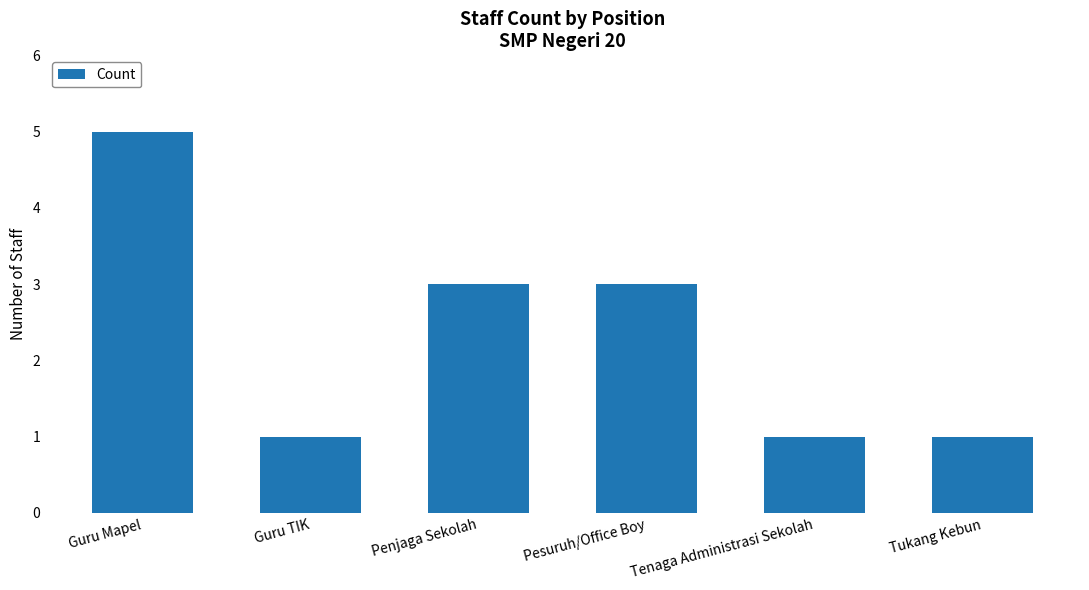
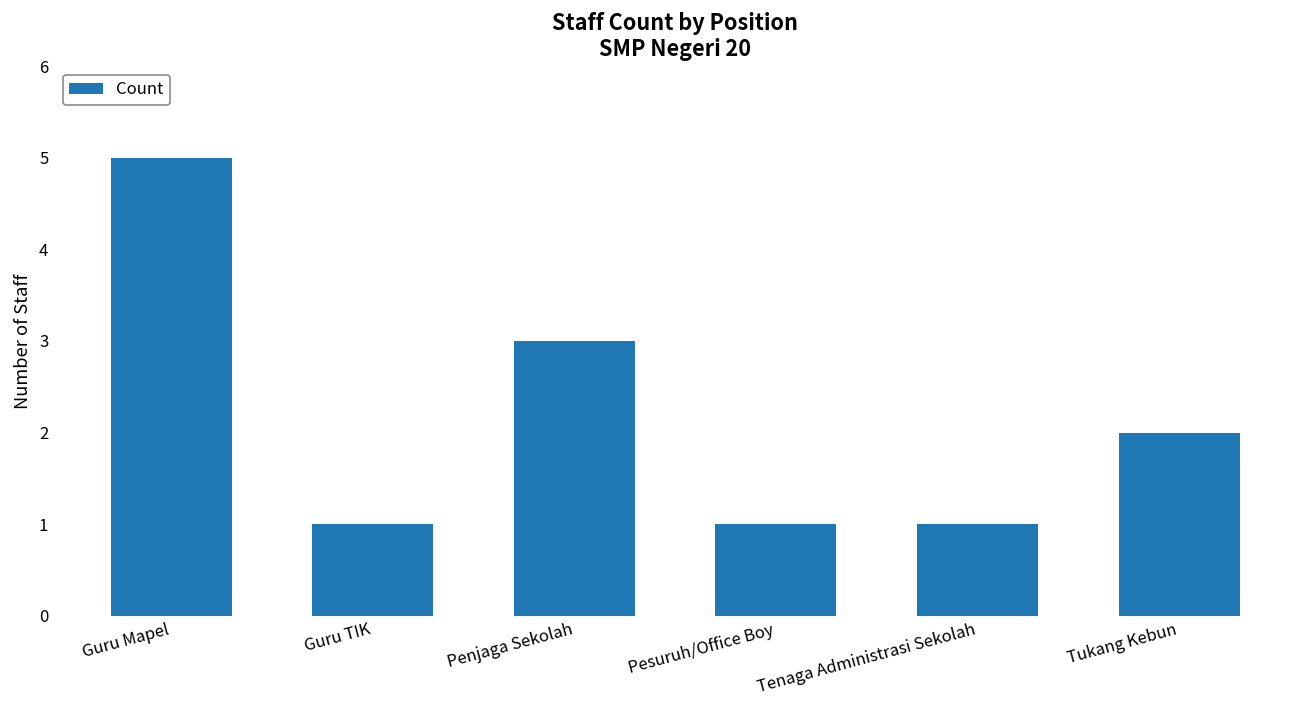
Pesuruh/Office Boy: 3 -> 1
Tukang Kebun: 1 -> 2
